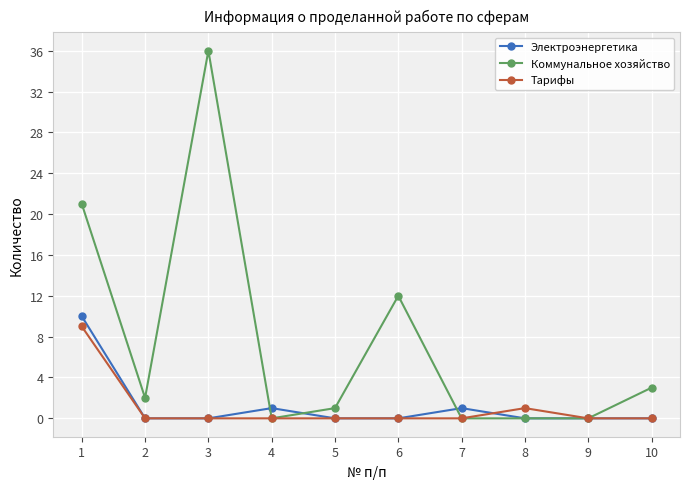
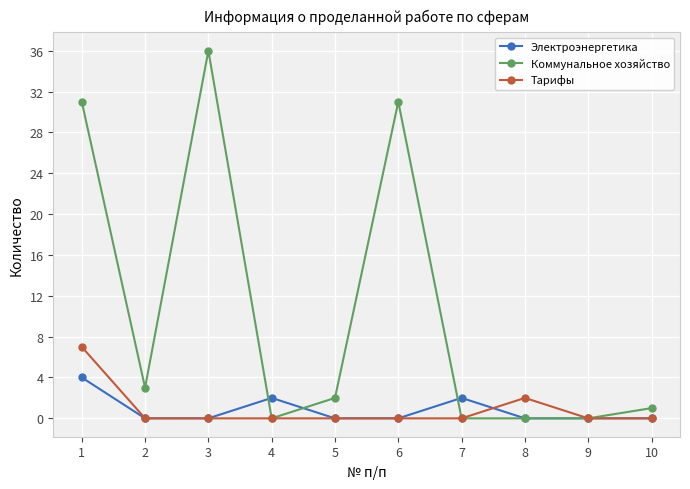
Электроэнергетика, 1: 10 -> 4
Коммунальное хозяйство, 1: 21 -> 31
Тарифы, 1: 9 -> 7
Коммунальное хозяйство, 2: 2 -> 3
Электроэнергетика, 4: 1 -> 2
Коммунальное хозяйство, 5: 1 -> 2
Коммунальное хозяйство, 6: 12 -> 31
Электроэнергетика, 7: 1 -> 2
Тарифы, 8: 1 -> 2
Коммунальное хозяйство, 10: 3 -> 1
